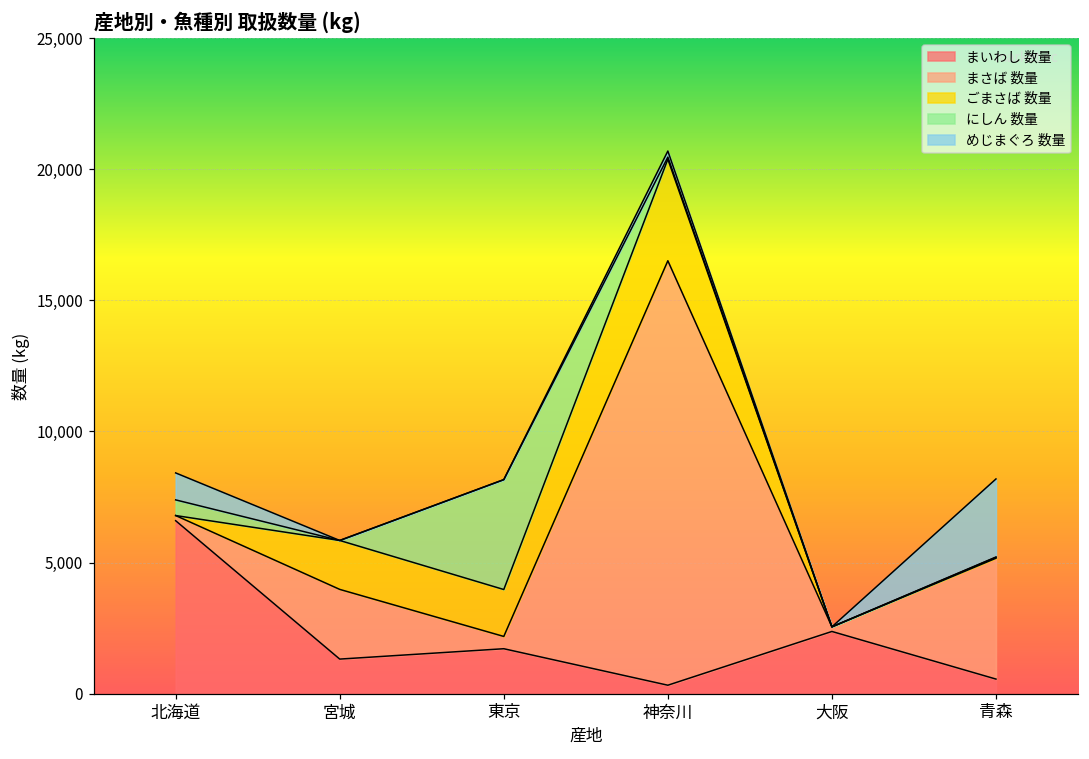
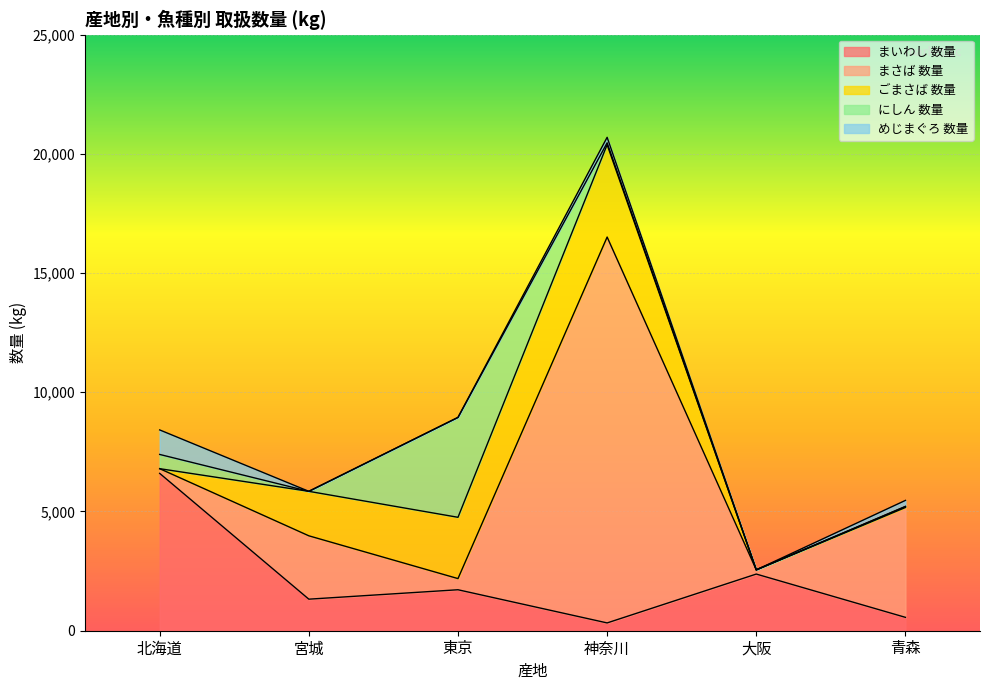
ごまさば 数量, 東京: 1,800 -> 2,600
めじまぐろ 数量, 青森: 3,000 -> 300
